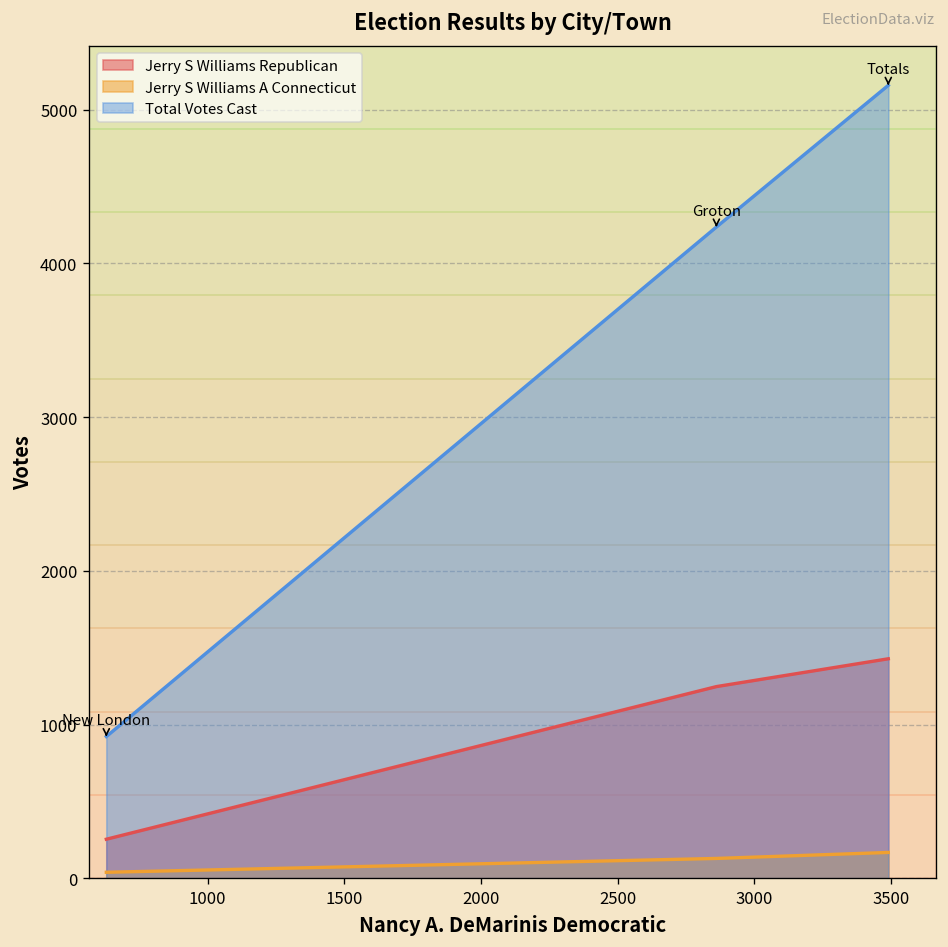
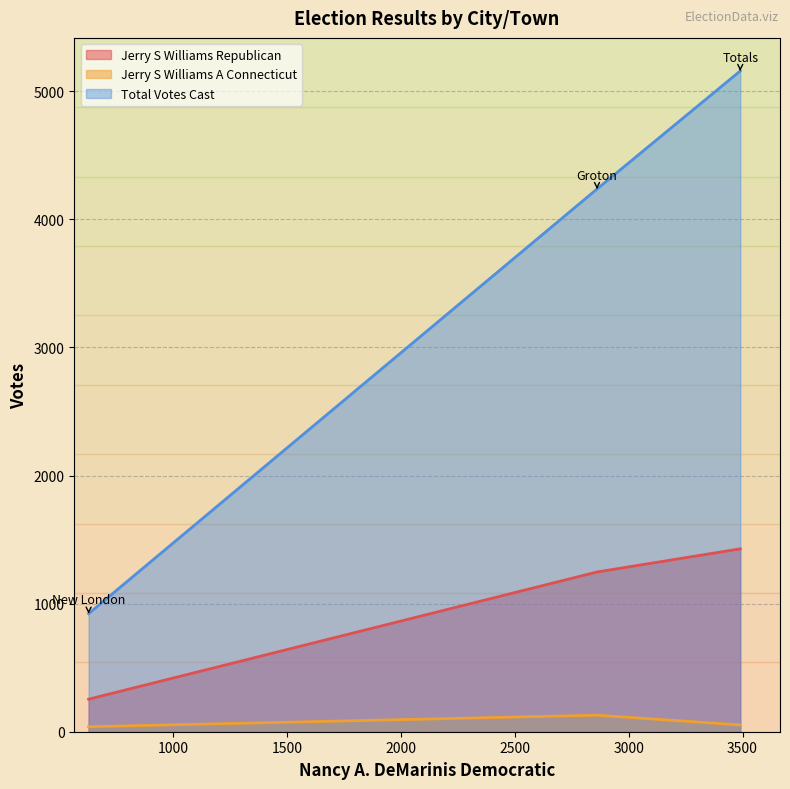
Jerry S Williams A Connecticut, 3500: 170 -> 50
